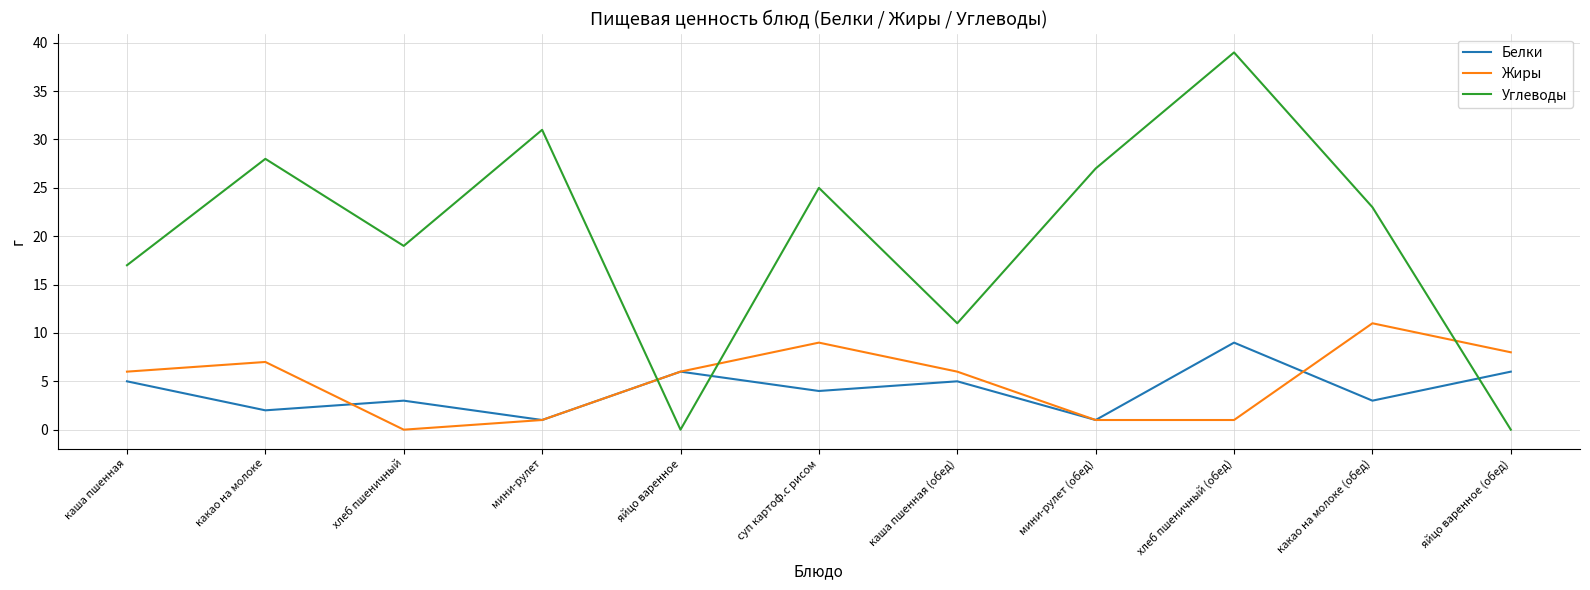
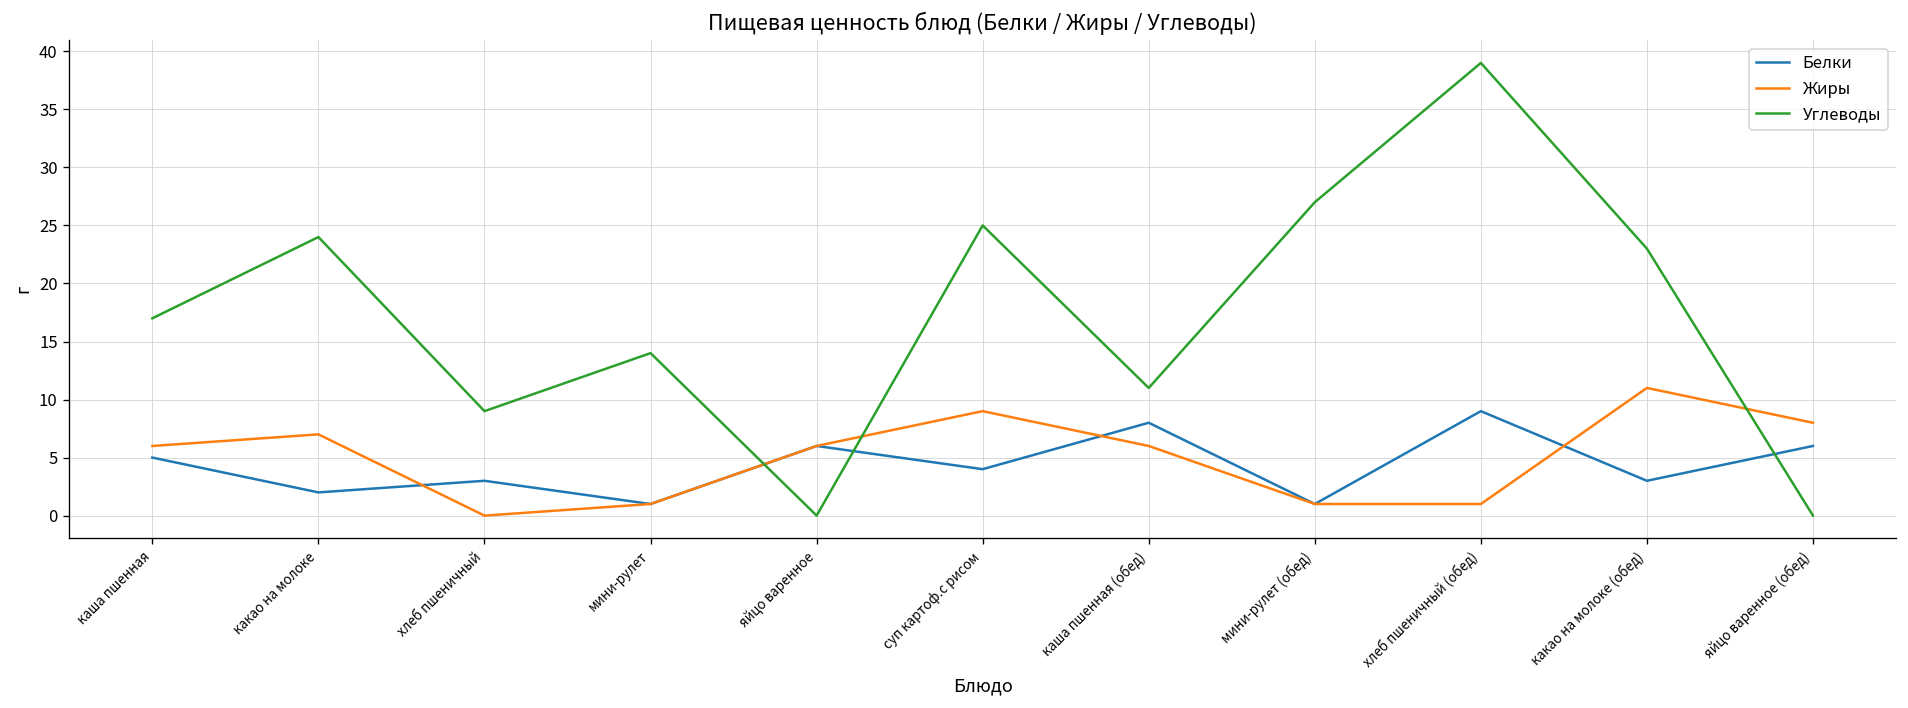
Углеводы, какао на молоке: 28 -> 24
Углеводы, хлеб пшеничный: 19 -> 9
Углеводы, мини-рулет: 31 -> 14
Белки, каша пшенная (обед): 5 -> 8
